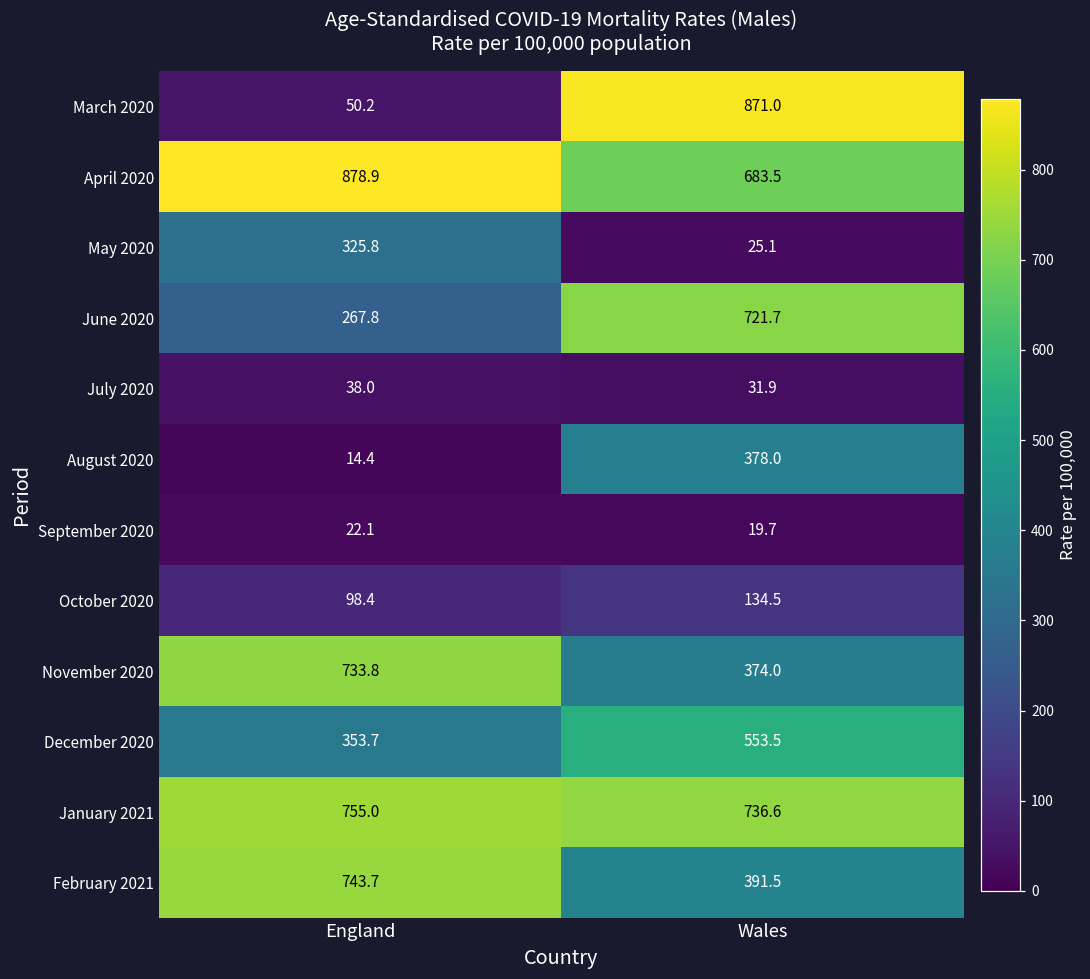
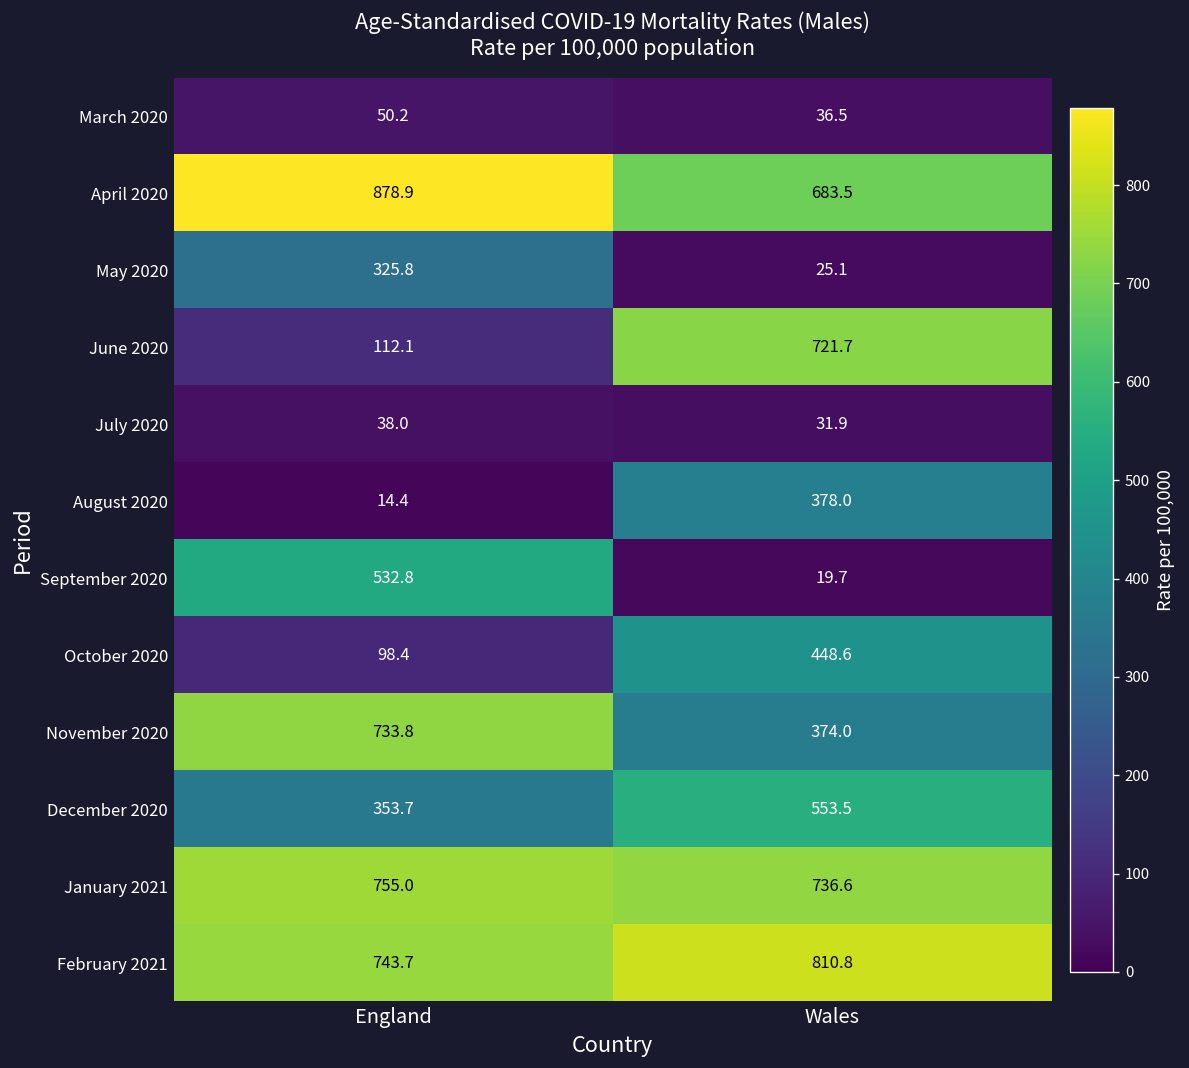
March 2020, Wales: 871.0 -> 36.5
June 2020, England: 267.8 -> 112.1
September 2020, England: 22.1 -> 532.8
October 2020, Wales: 134.5 -> 448.6
February 2021, Wales: 391.5 -> 810.8
